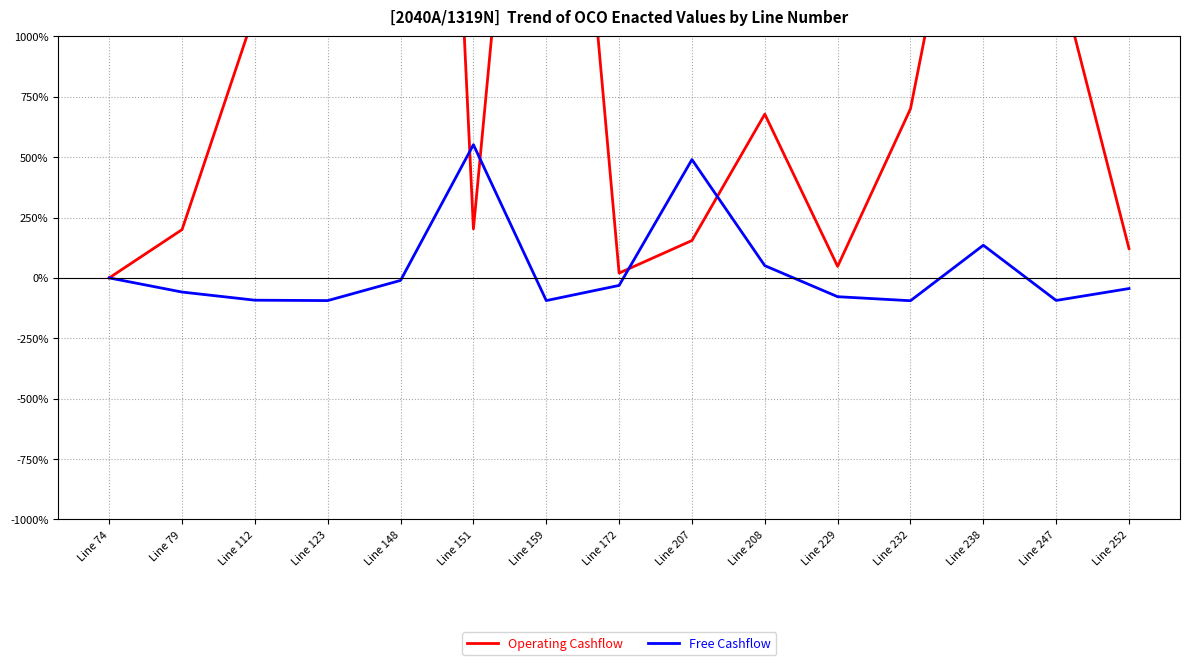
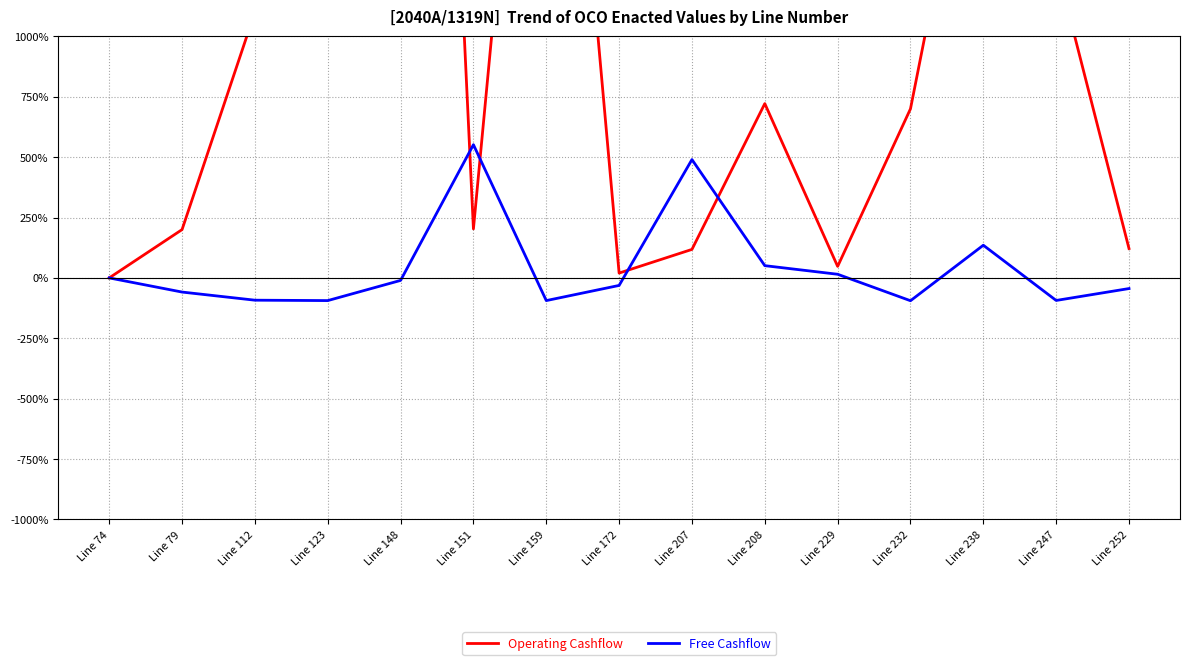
Operating Cashflow, Line 207: 150% -> 120%
Operating Cashflow, Line 208: 680% -> 720%
Free Cashflow, Line 229: -80% -> 20%
